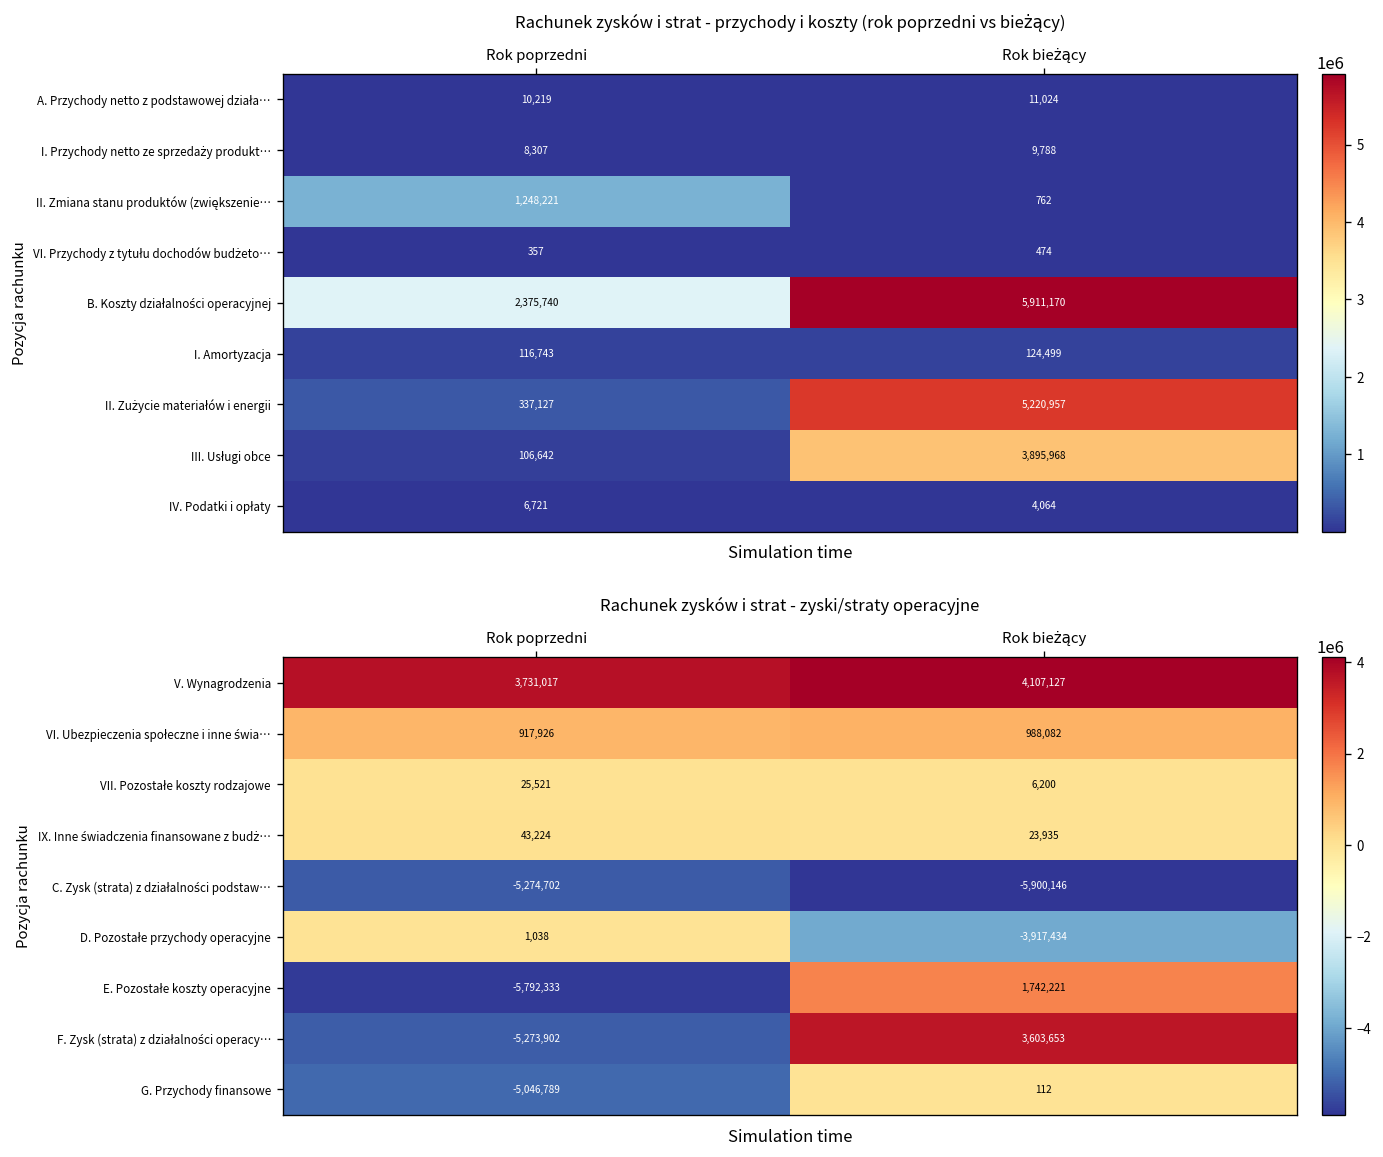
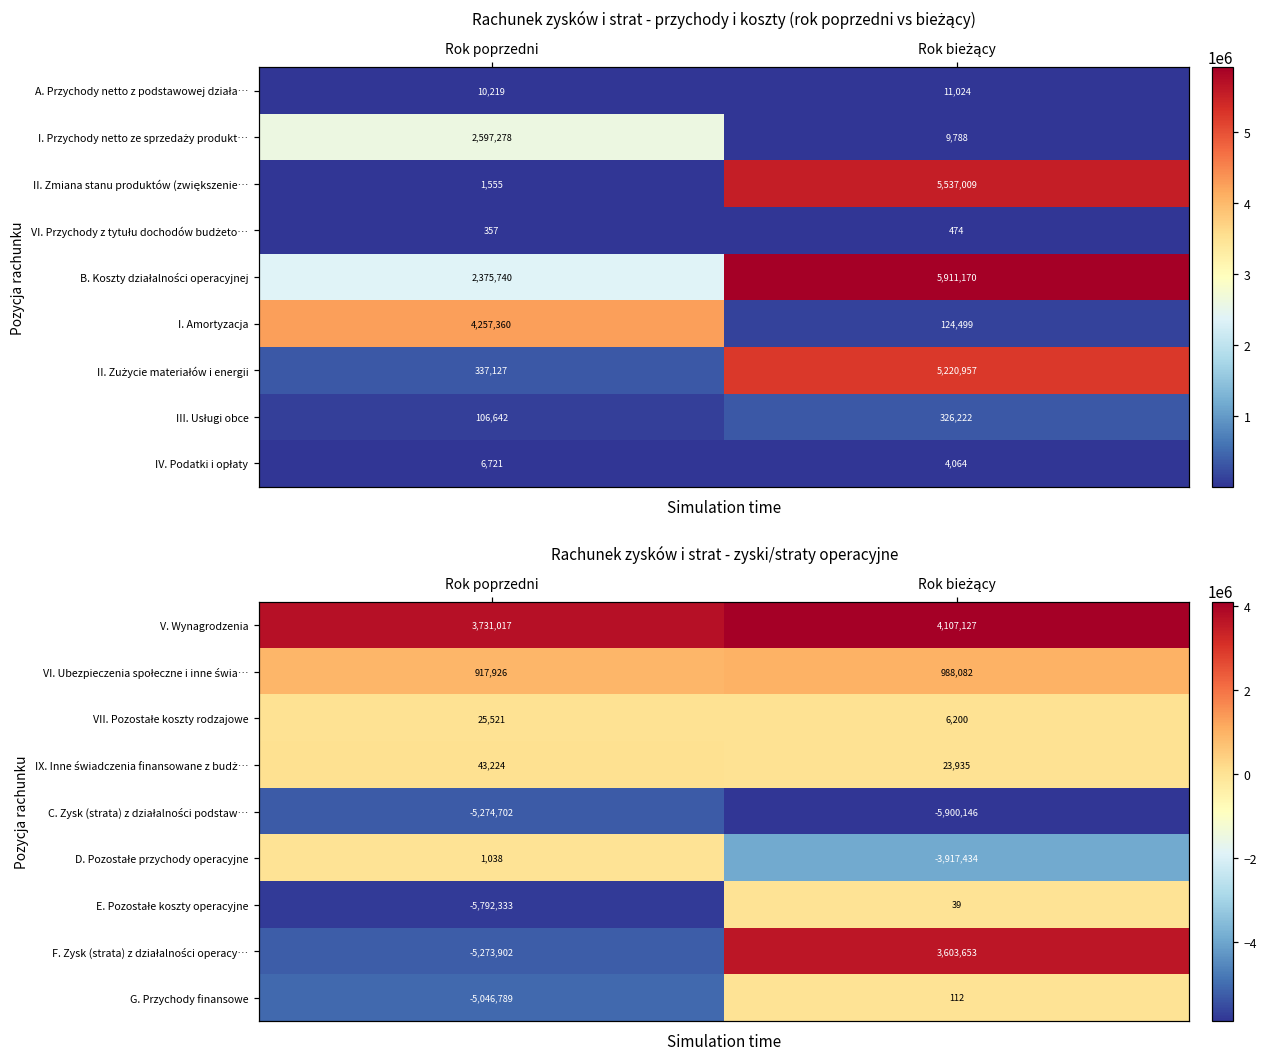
Rachunek zysków i strat - przychody i koszty (rok poprzedni vs bieżący), I. Przychody netto ze sprzedaży produkt…, Rok poprzedni: 8,307 -> 2,597,278
Rachunek zysków i strat - przychody i koszty (rok poprzedni vs bieżący), II. Zmiana stanu produktów (zwiększenie…, Rok poprzedni: 1,248,221 -> 1,555
Rachunek zysków i strat - przychody i koszty (rok poprzedni vs bieżący), II. Zmiana stanu produktów (zwiększenie…, Rok bieżący: 762 -> 5,537,009
Rachunek zysków i strat - przychody i koszty (rok poprzedni vs bieżący), I. Amortyzacja, Rok poprzedni: 116,743 -> 4,257,360
Rachunek zysków i strat - przychody i koszty (rok poprzedni vs bieżący), III. Usługi obce, Rok bieżący: 3,895,968 -> 326,222
Rachunek zysków i strat - zyski/straty operacyjne, E. Pozostałe koszty operacyjne, Rok bieżący: 1,742,221 -> 39
